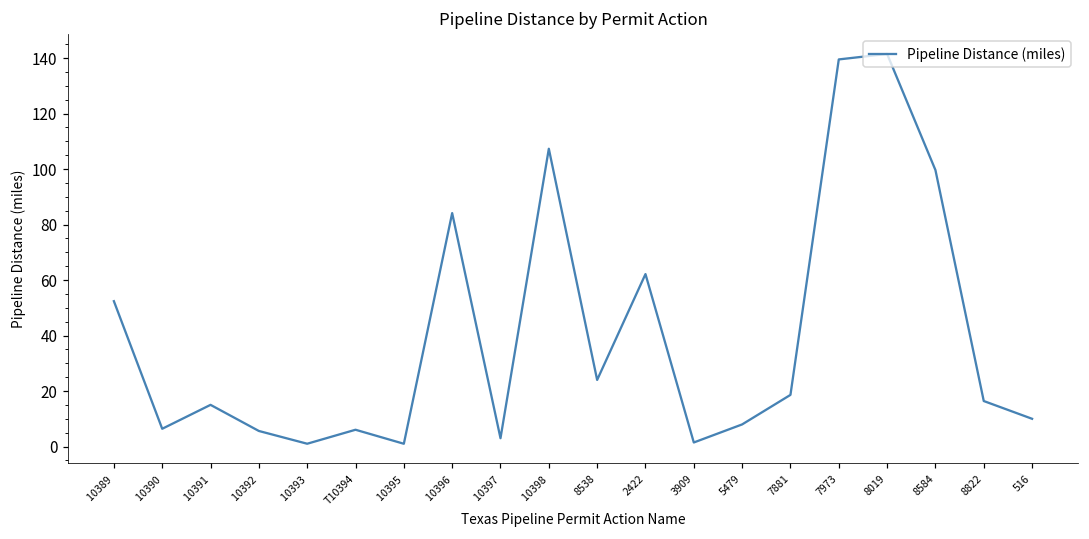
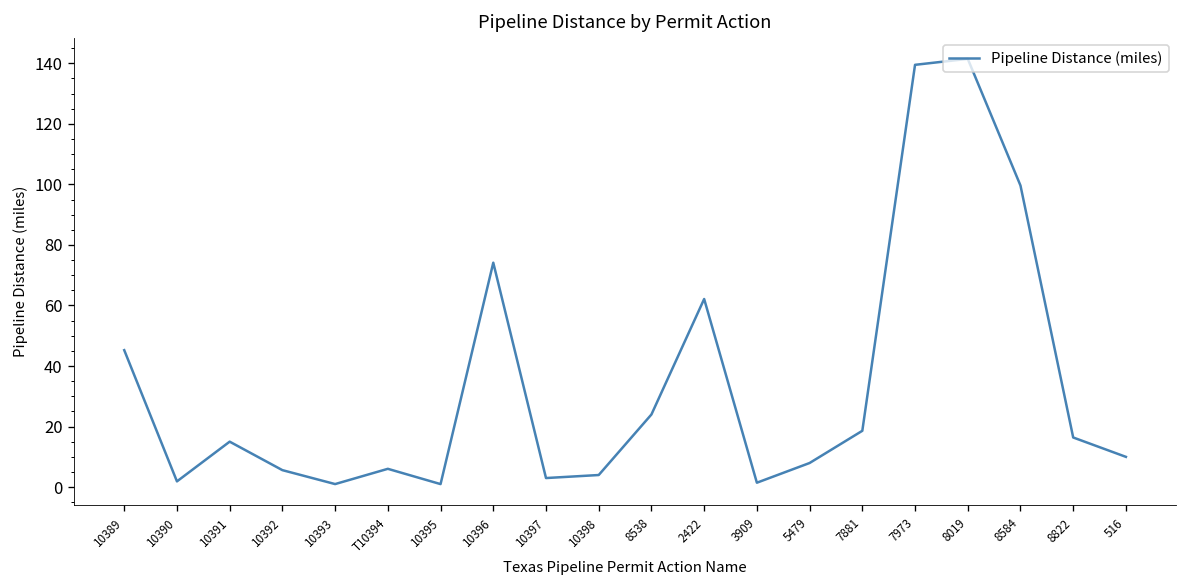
10389: 52 -> 45
10390: 6 -> 2
10396: 84 -> 74
10398: 107 -> 4
